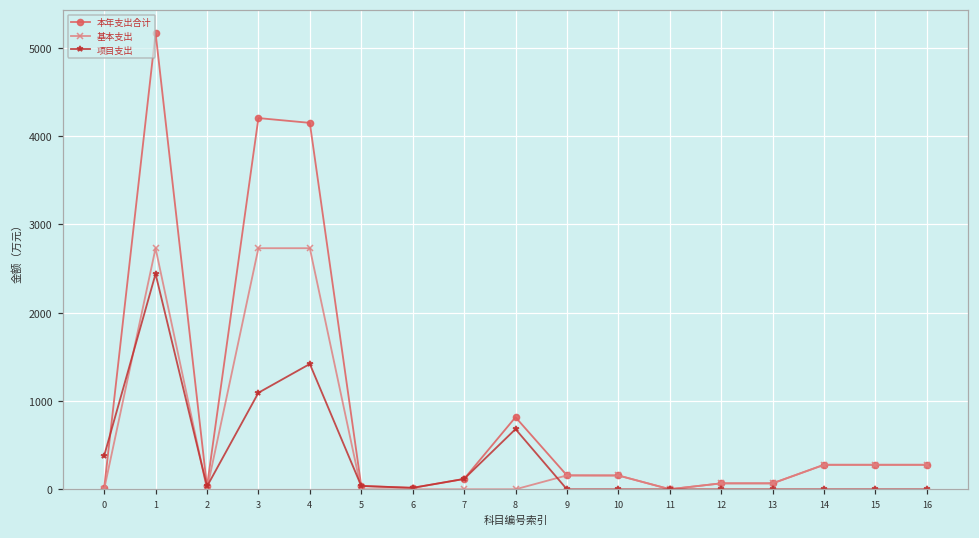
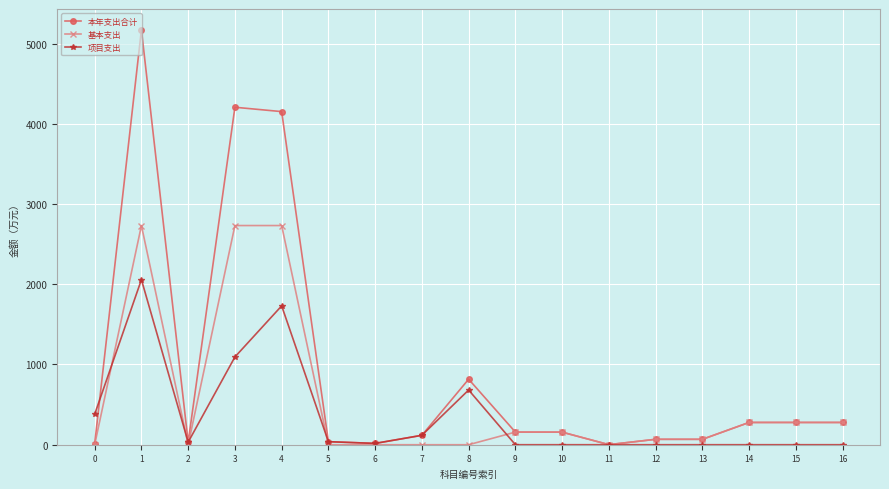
项目支出, 1: 2400 -> 2100
项目支出, 4: 1400 -> 1700
